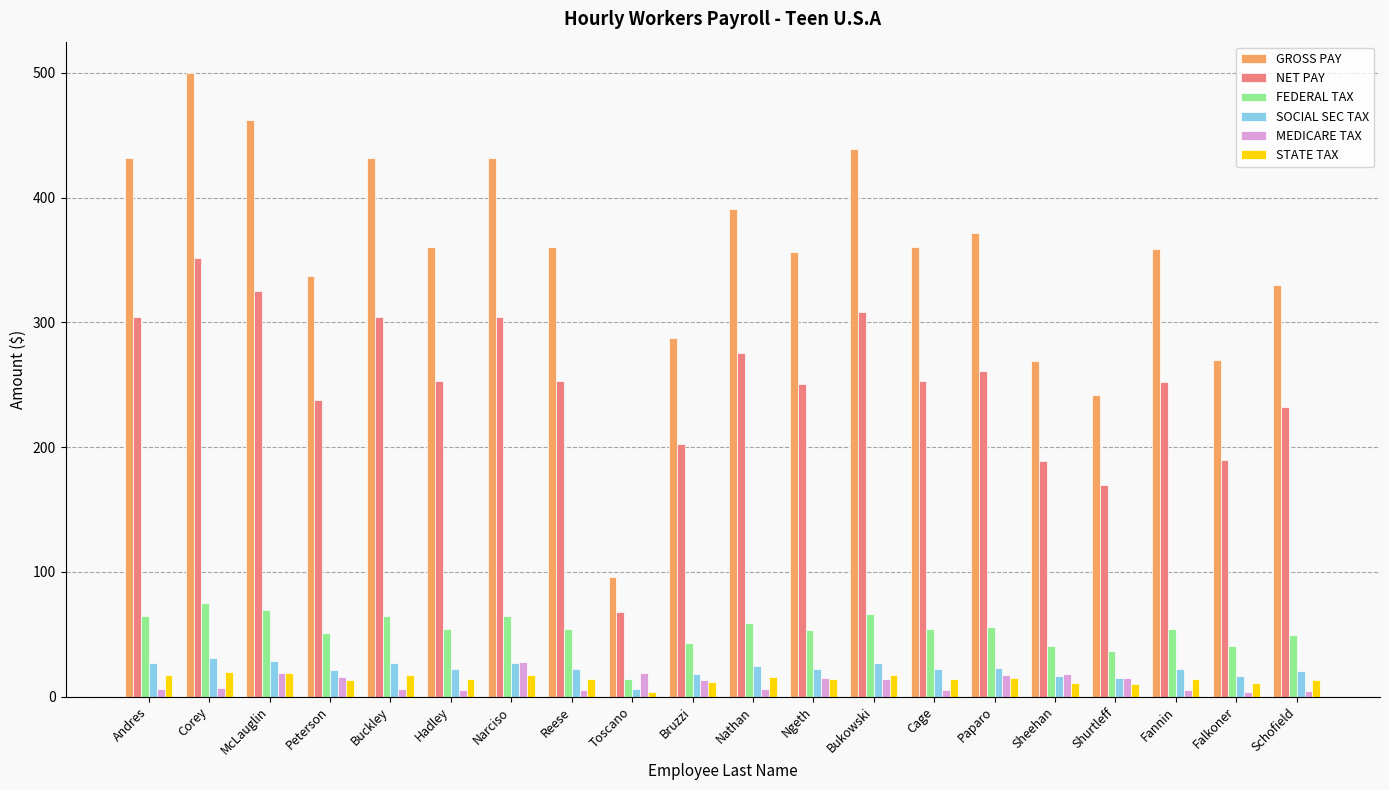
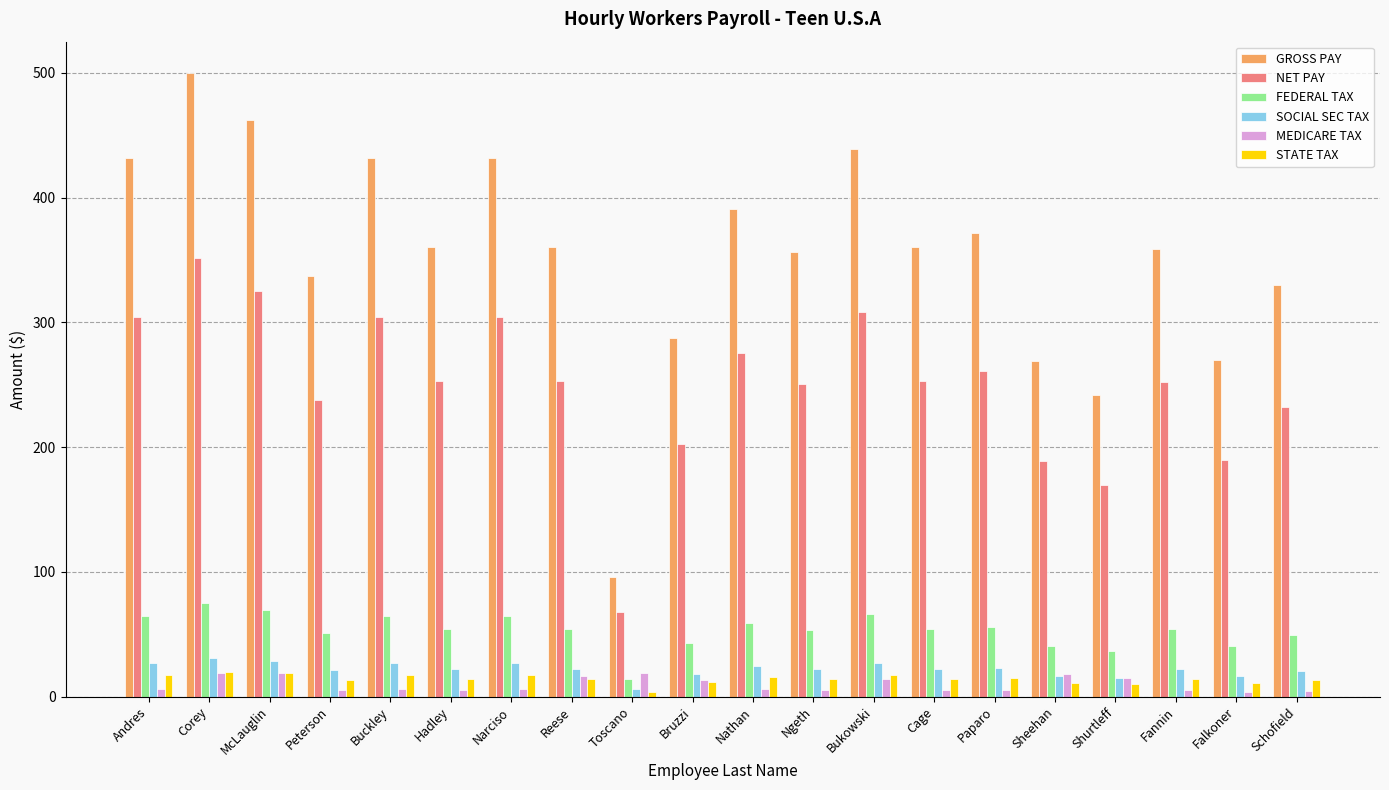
MEDICARE TAX, Corey: 7 -> 19
MEDICARE TAX, Peterson: 16 -> 5
MEDICARE TAX, Narciso: 28 -> 6
MEDICARE TAX, Reese: 5 -> 17
MEDICARE TAX, Ngeth: 15 -> 5
MEDICARE TAX, Paparo: 17 -> 5
